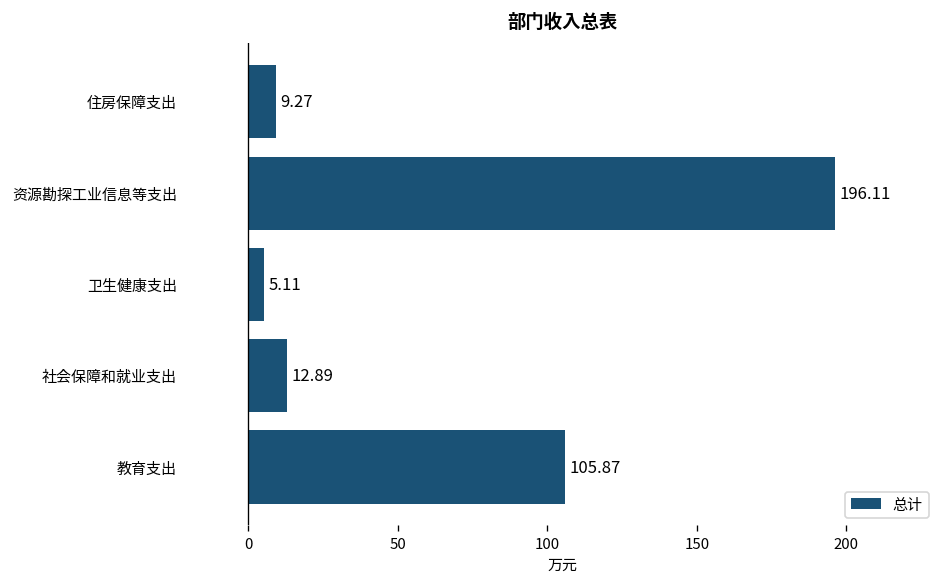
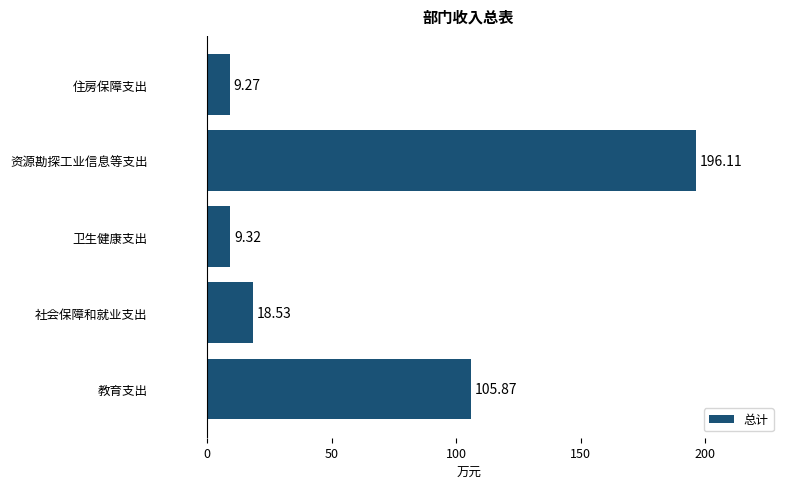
卫生健康支出: 5.11 -> 9.32
社会保障和就业支出: 12.89 -> 18.53
